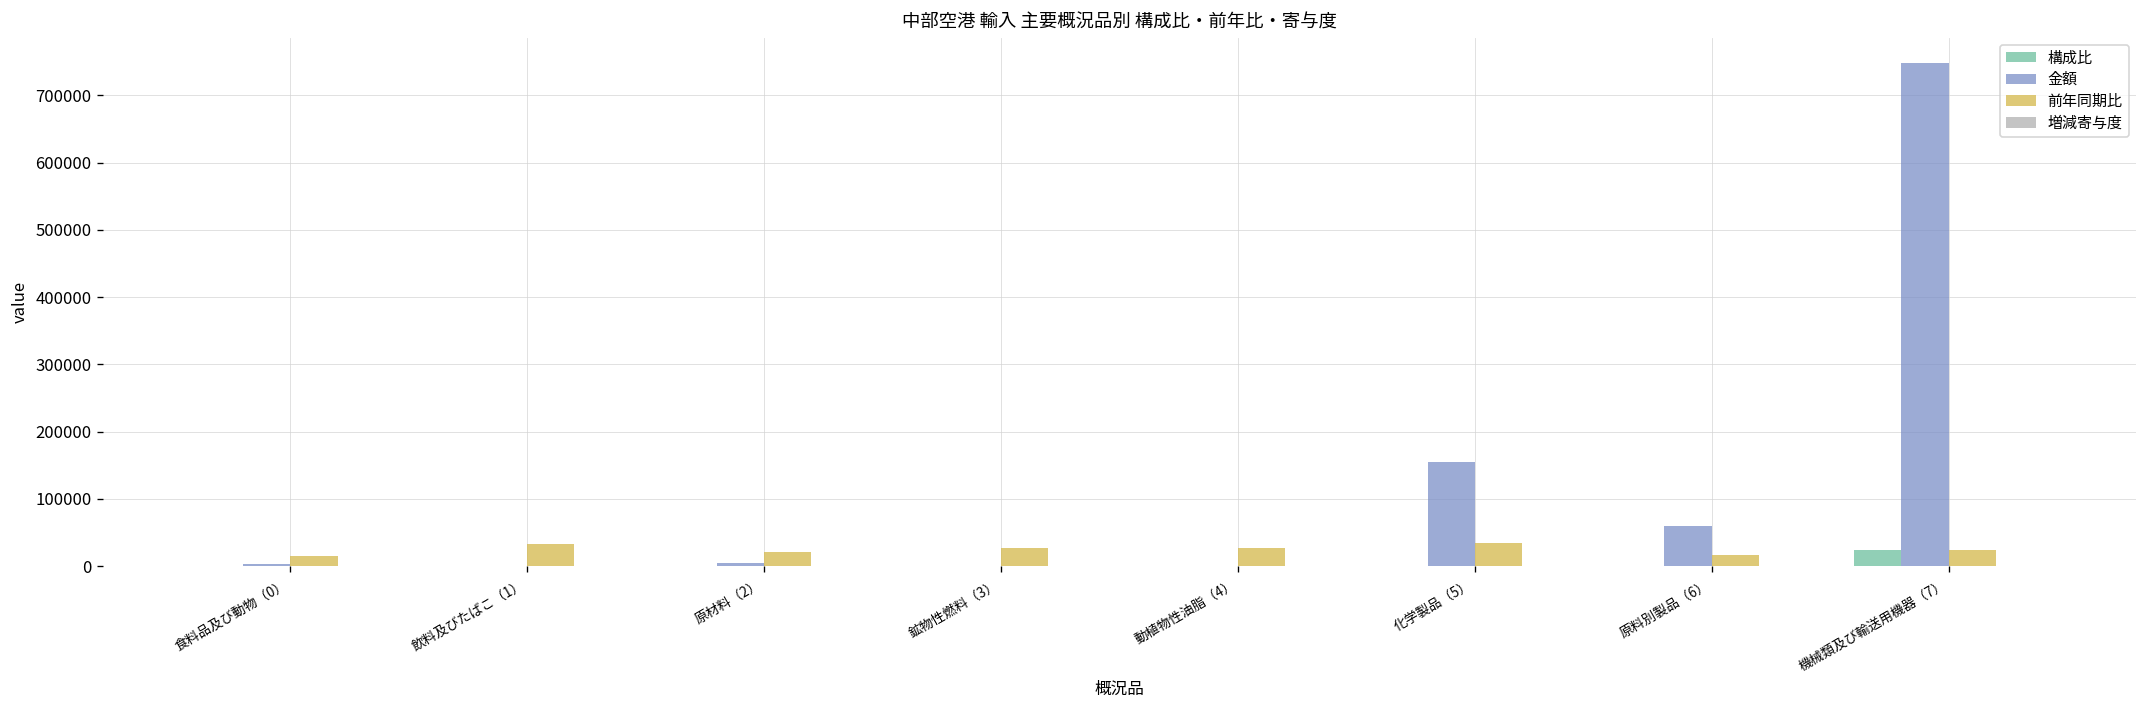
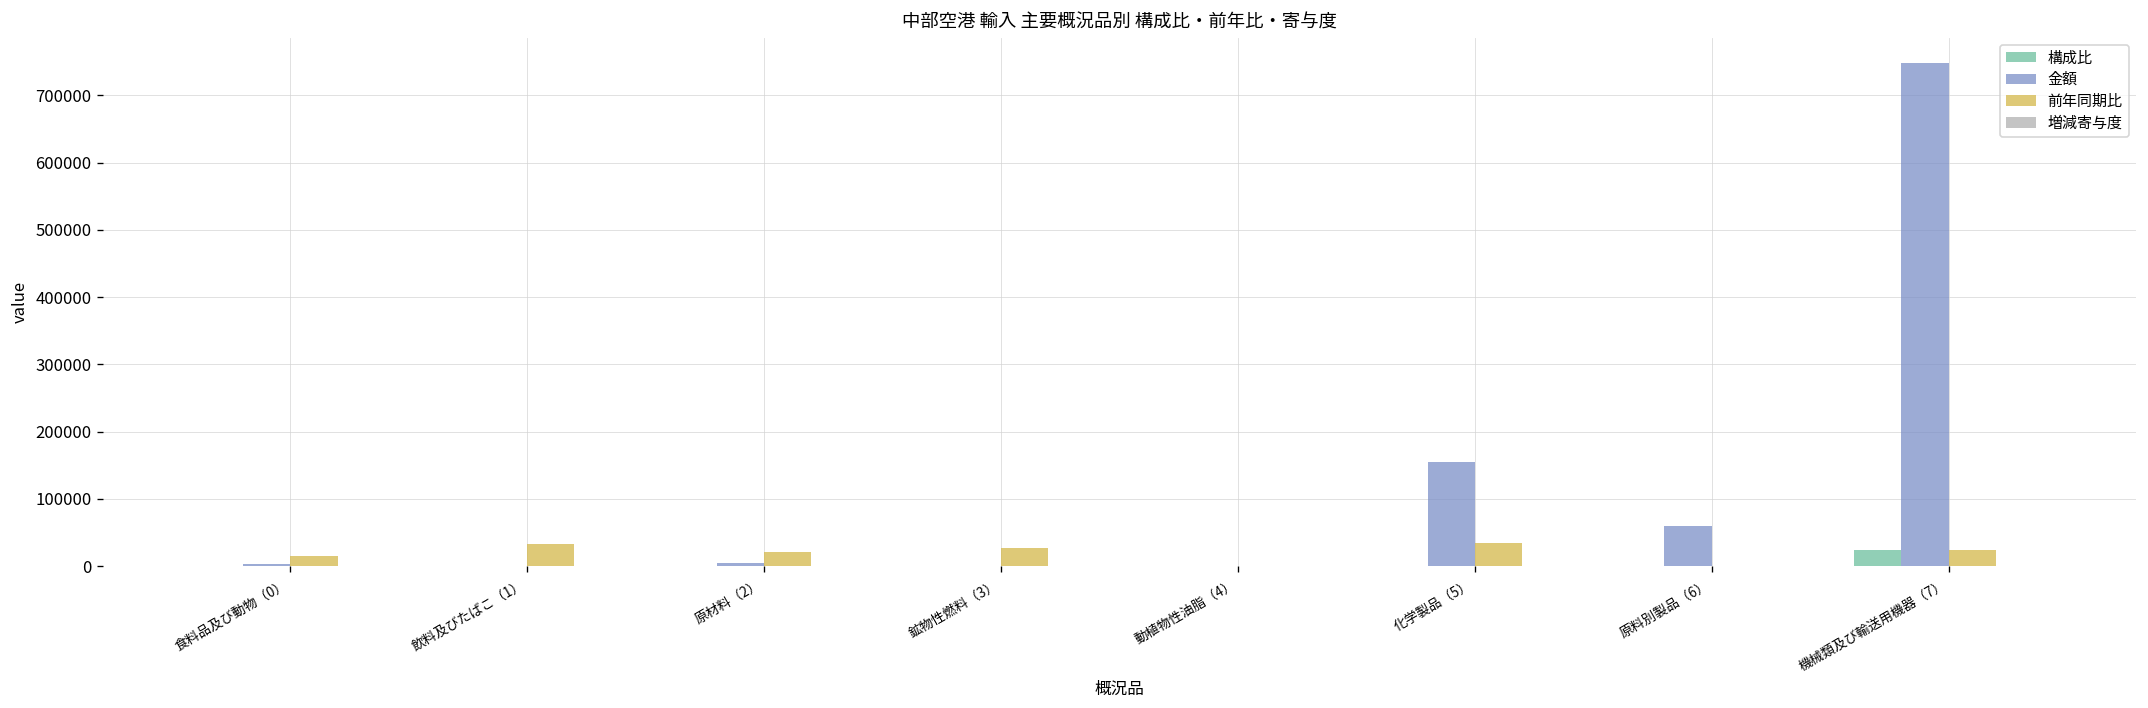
前年同期比, 動植物性油脂（4）: 30000 -> 0
前年同期比, 原料別製品（6）: 20000 -> 0
